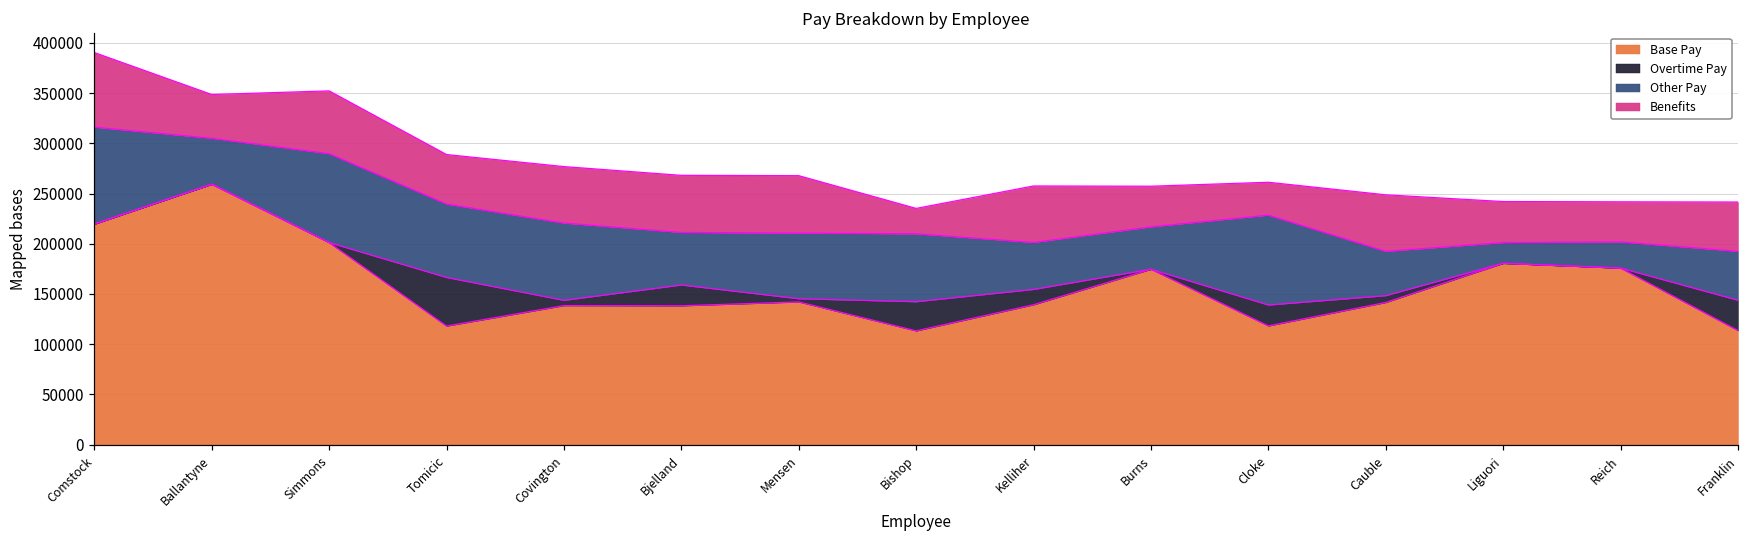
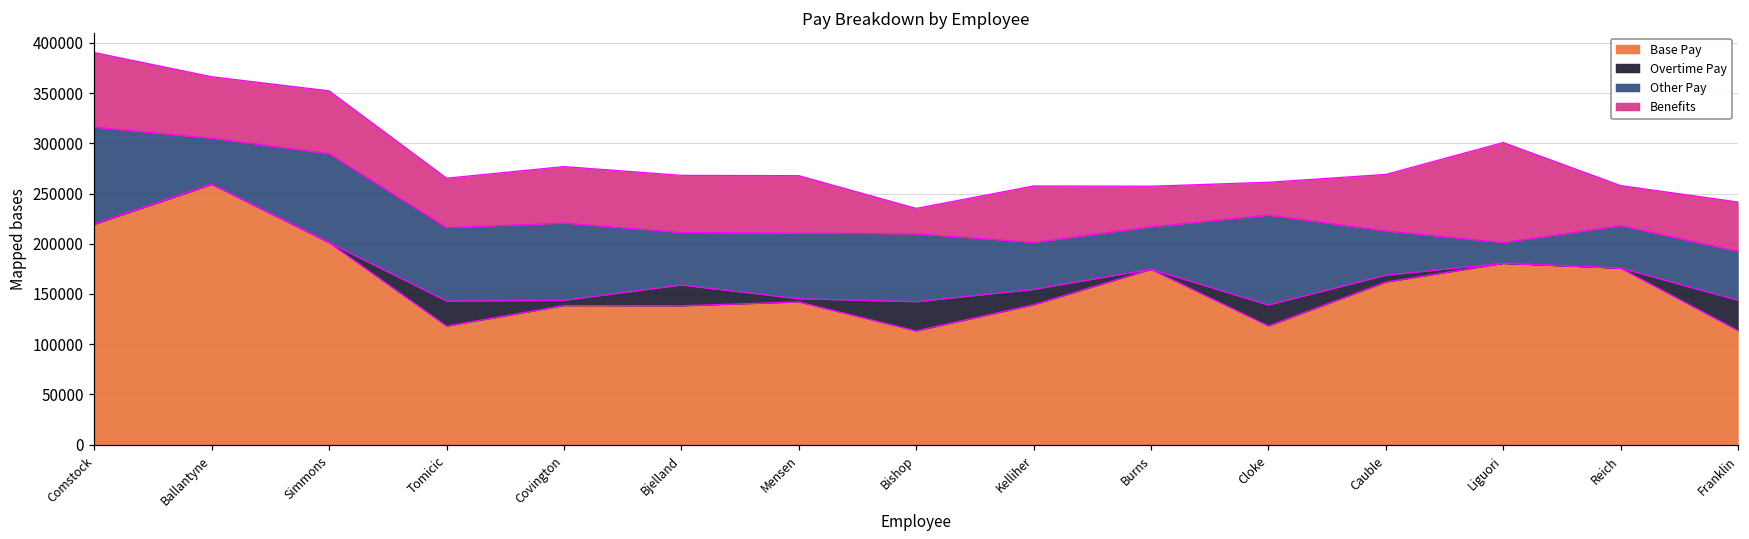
Benefits, Ballantyne: 40000 -> 60000
Overtime Pay, Tomicic: 50000 -> 20000
Base Pay, Cauble: 140000 -> 160000
Benefits, Liguori: 40000 -> 100000
Other Pay, Reich: 30000 -> 40000
